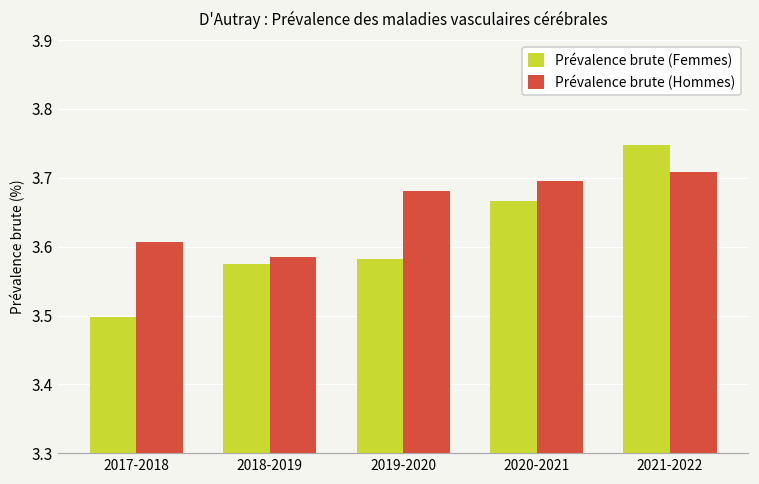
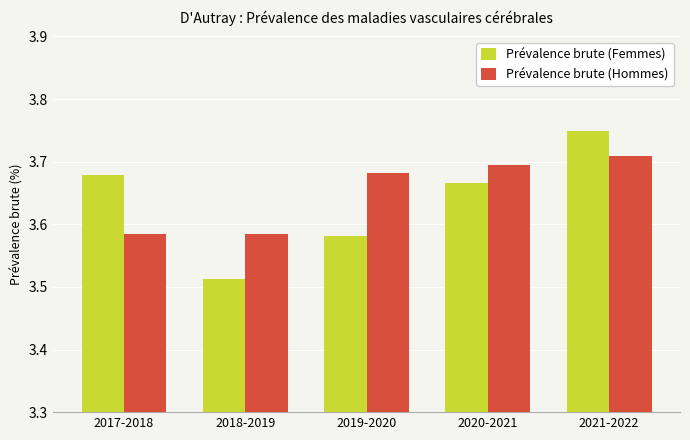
Prévalence brute (Femmes), 2017-2018: 3.50 -> 3.68
Prévalence brute (Hommes), 2017-2018: 3.61 -> 3.58
Prévalence brute (Femmes), 2018-2019: 3.57 -> 3.51
